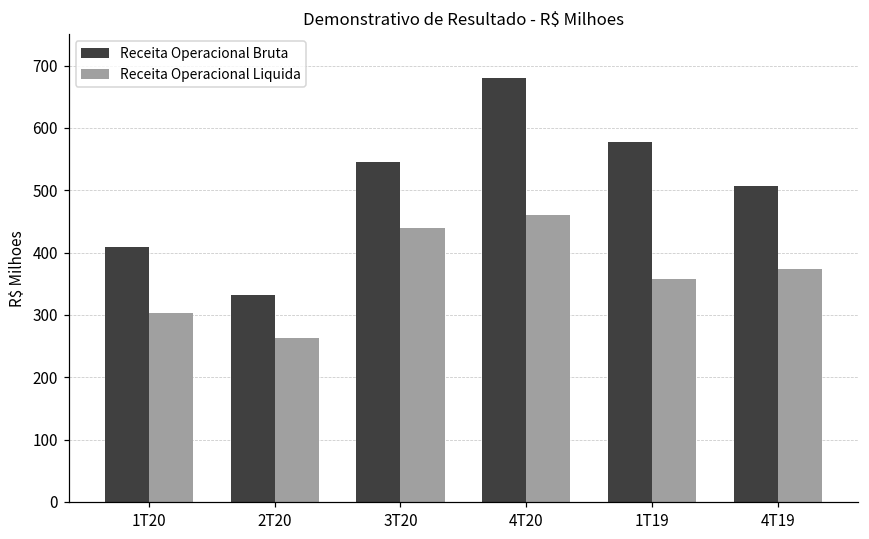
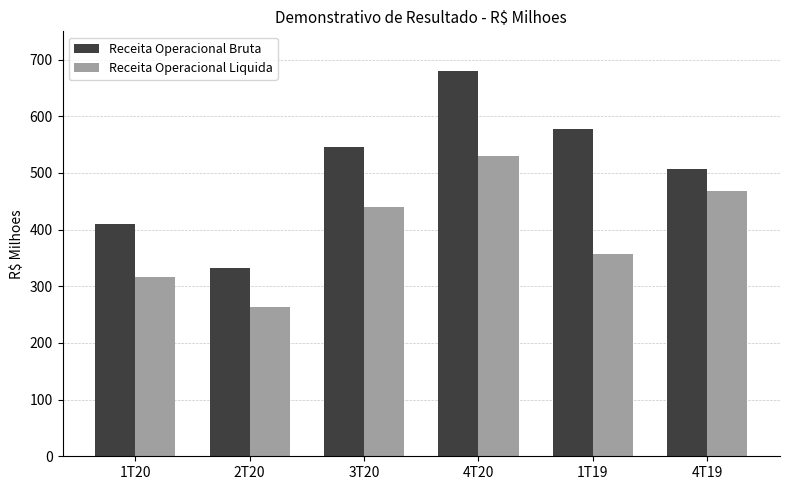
Receita Operacional Liquida, 1T20: 300 -> 320
Receita Operacional Liquida, 4T20: 460 -> 530
Receita Operacional Liquida, 4T19: 370 -> 470
